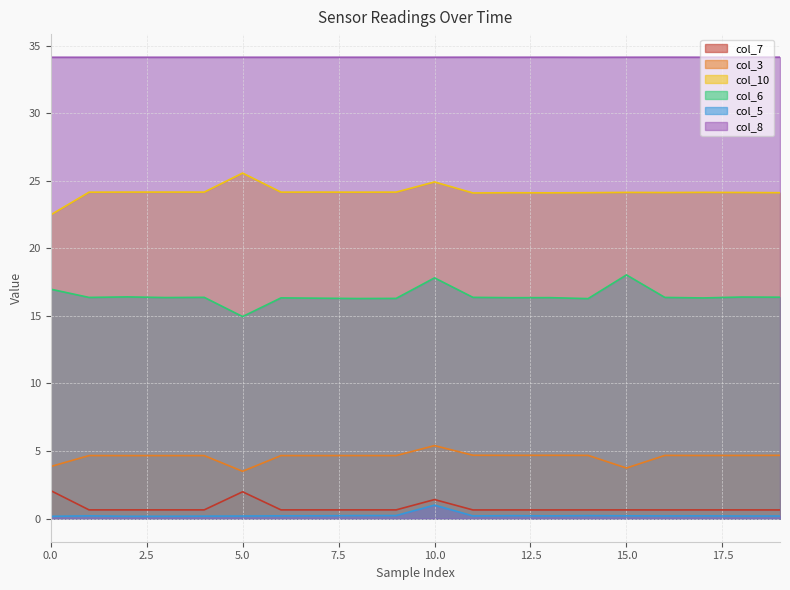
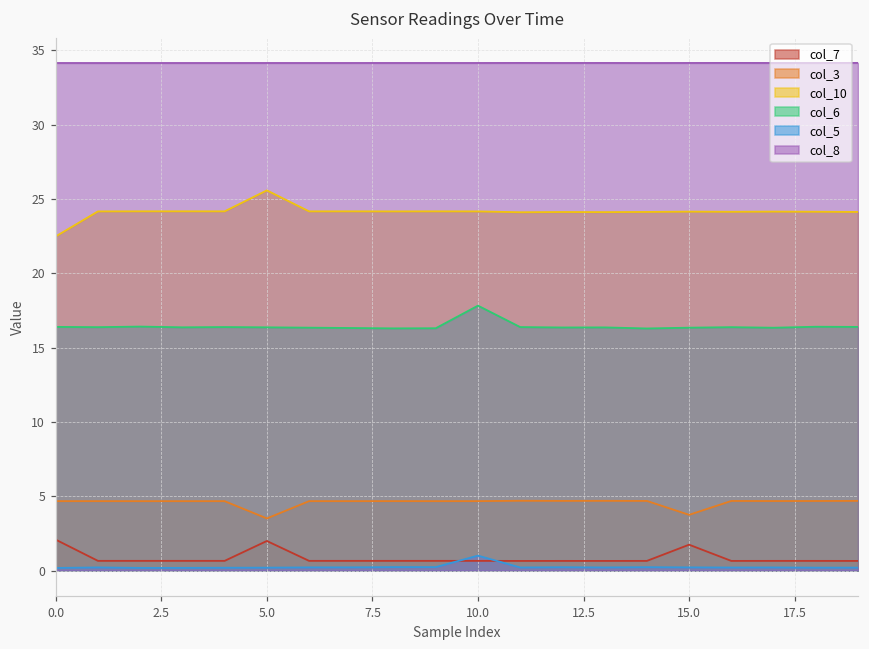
col_3, 0.0: 3.9 -> 4.7
col_6, 0.0: 17.0 -> 16.4
col_6, 5.0: 15.0 -> 16.4
col_7, 10.0: 1.4 -> 0.6
col_3, 10.0: 5.4 -> 4.7
col_10, 10.0: 24.9 -> 24.2
col_7, 15.0: 0.6 -> 1.7
col_6, 15.0: 18.0 -> 16.3
